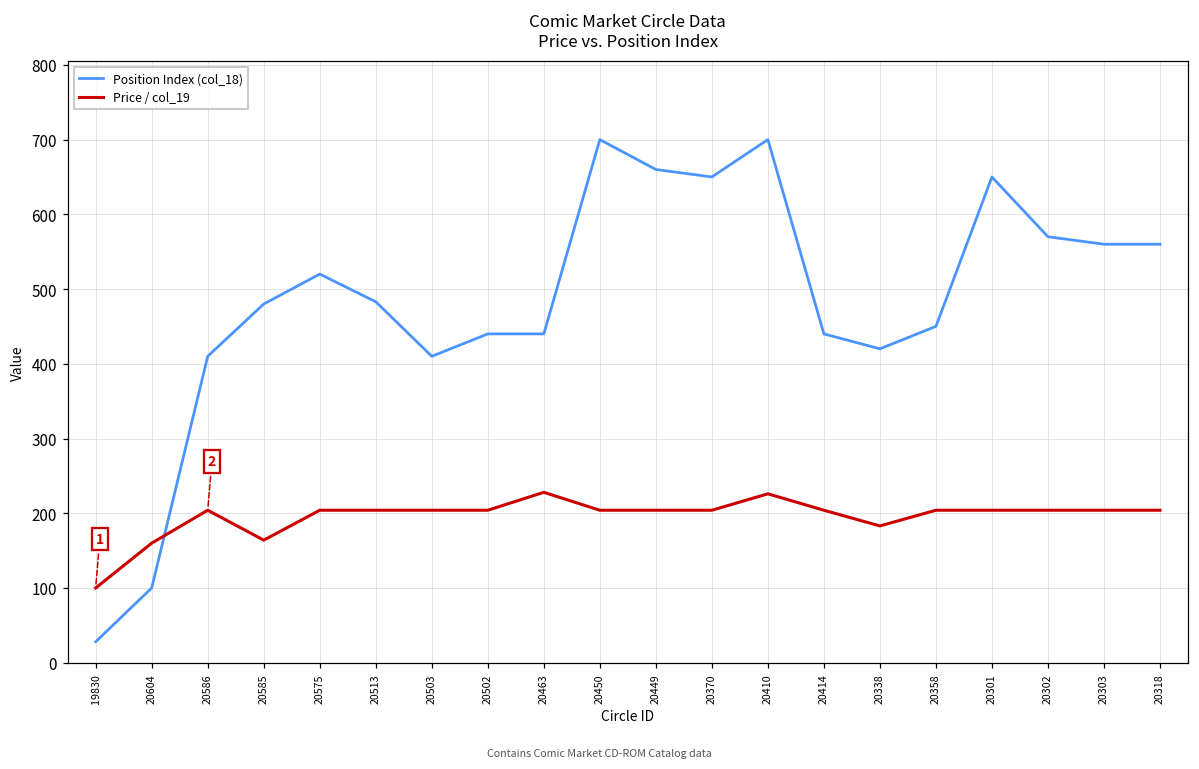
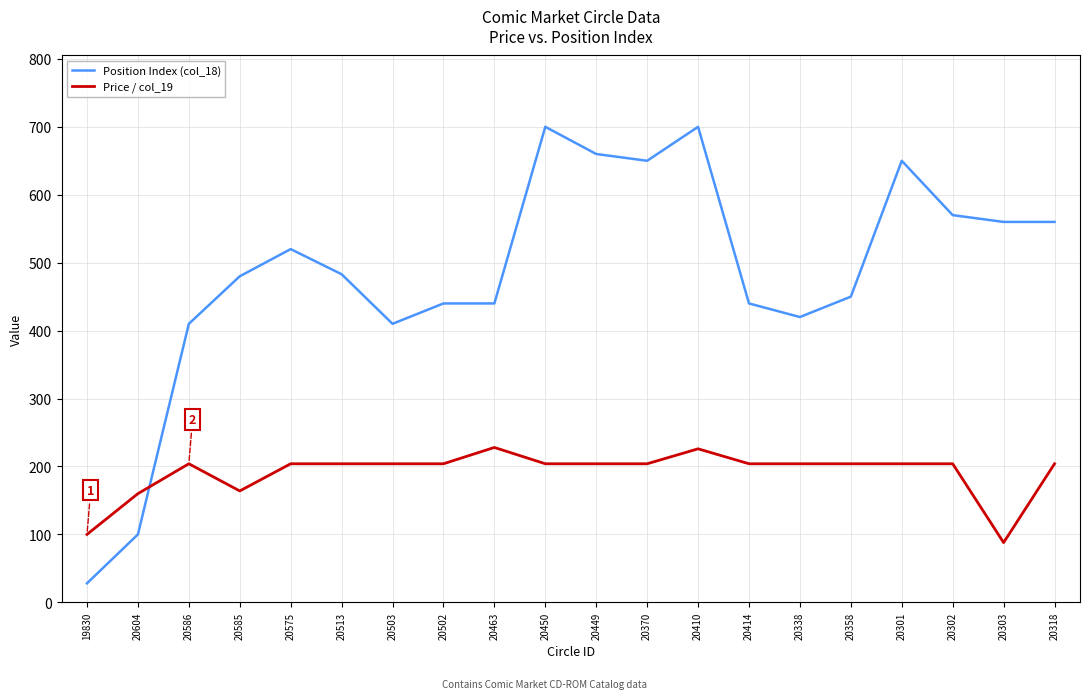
Price / col_19, 20338: 180 -> 200
Price / col_19, 20303: 200 -> 90
